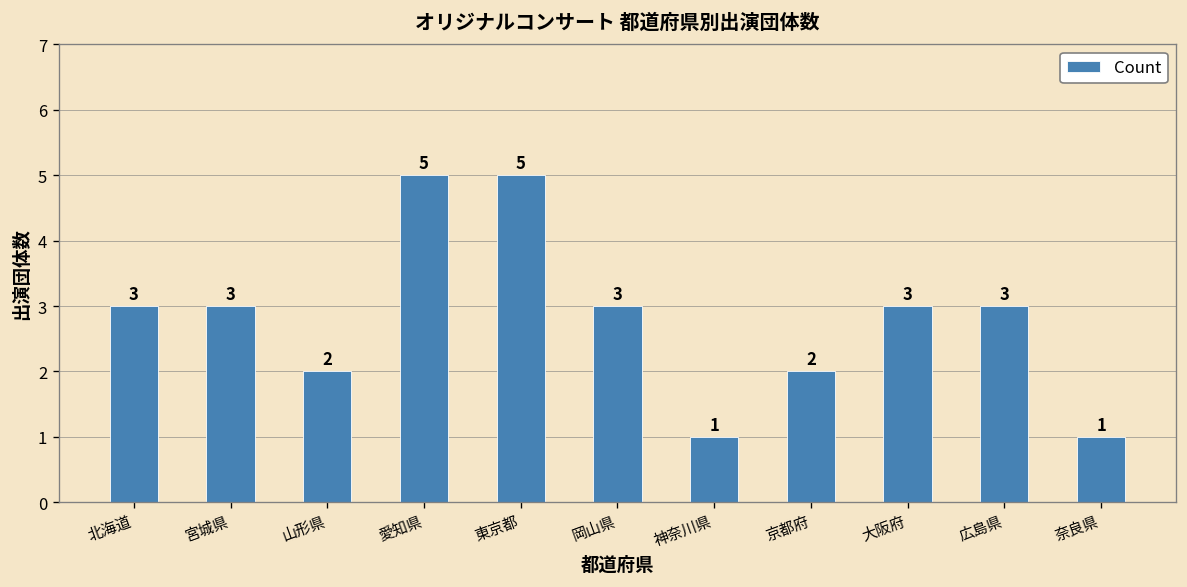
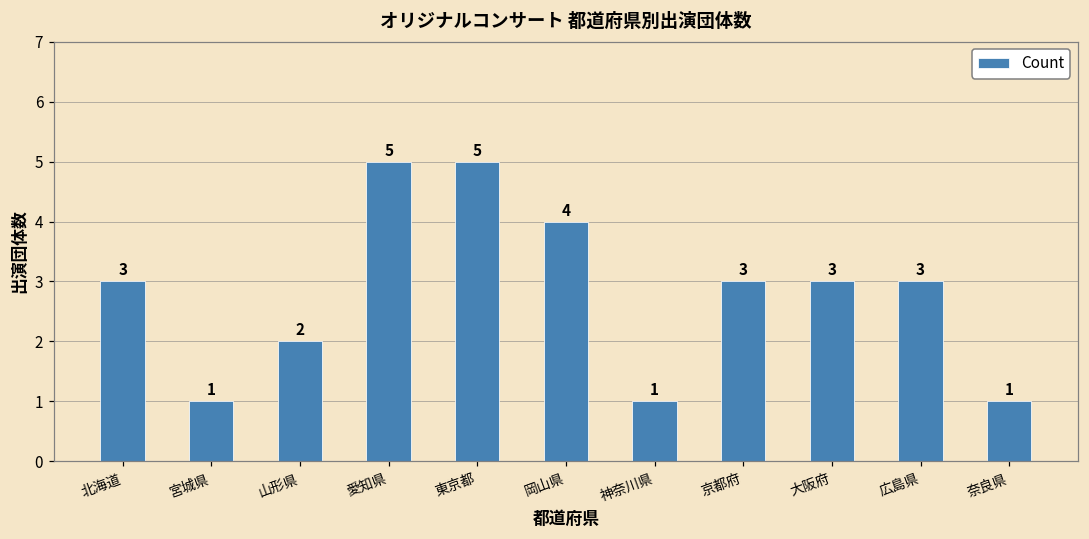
宮城県: 3 -> 1
岡山県: 3 -> 4
京都府: 2 -> 3
